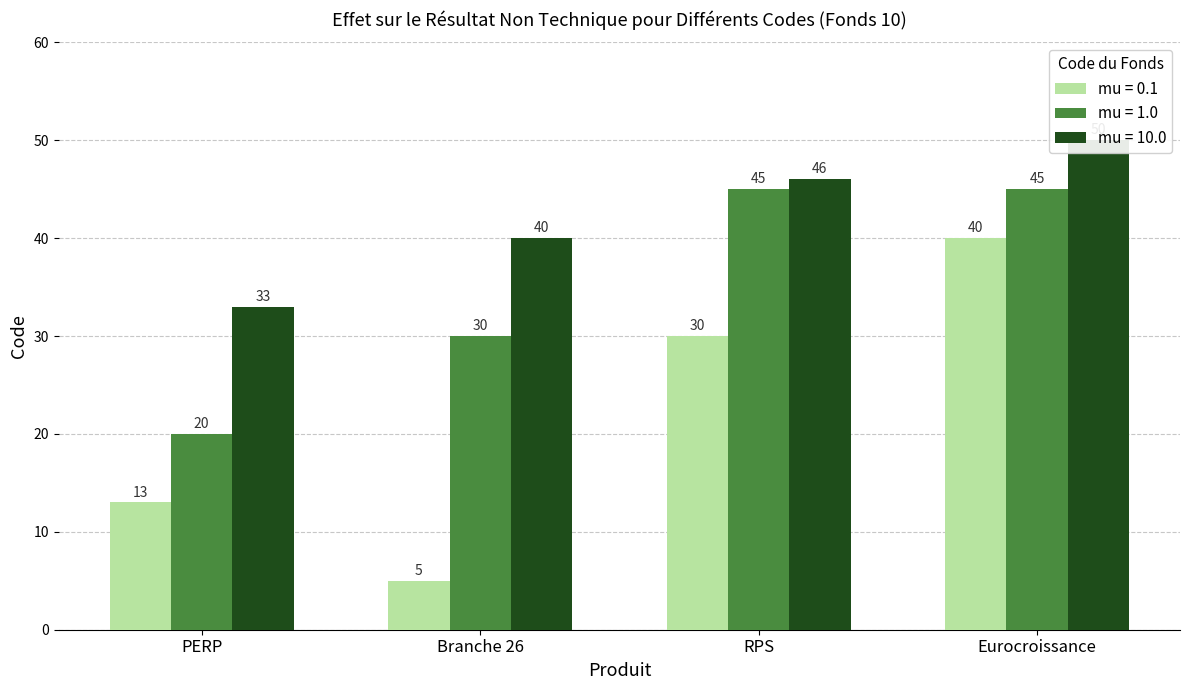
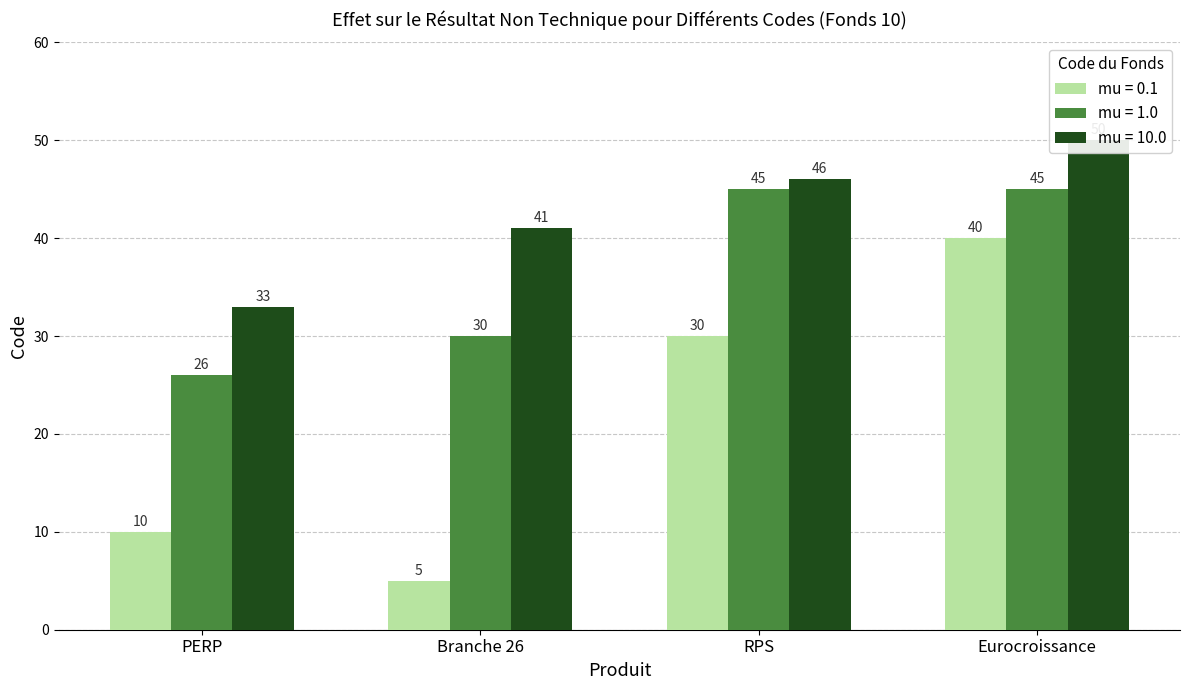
mu = 0.1, PERP: 13 -> 10
mu = 1.0, PERP: 20 -> 26
mu = 10.0, Branche 26: 40 -> 41
